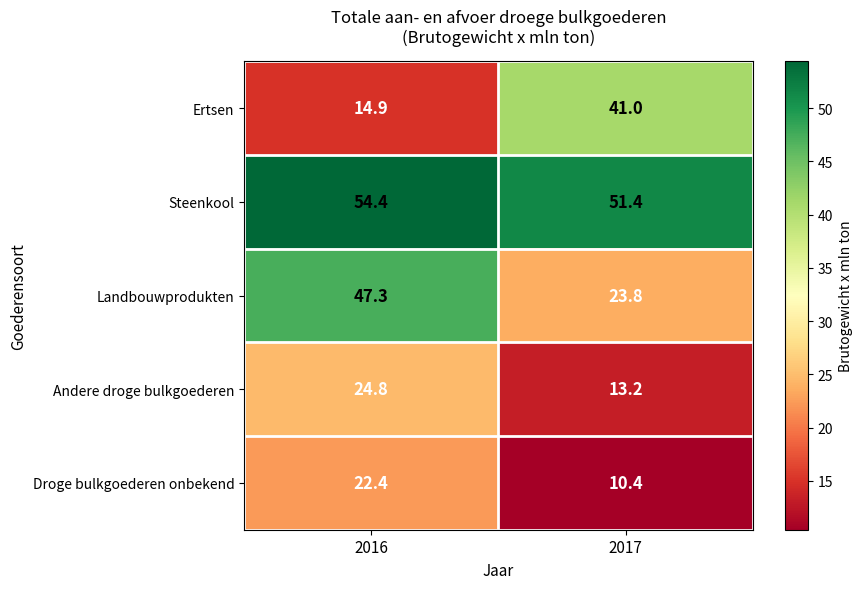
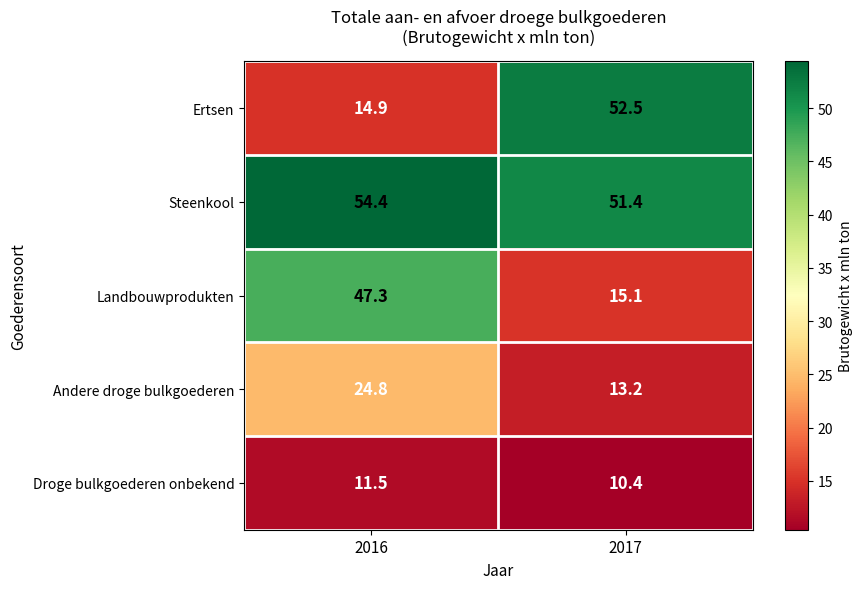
Ertsen, 2017: 41.0 -> 52.5
Landbouwprodukten, 2017: 23.8 -> 15.1
Droge bulkgoederen onbekend, 2016: 22.4 -> 11.5
